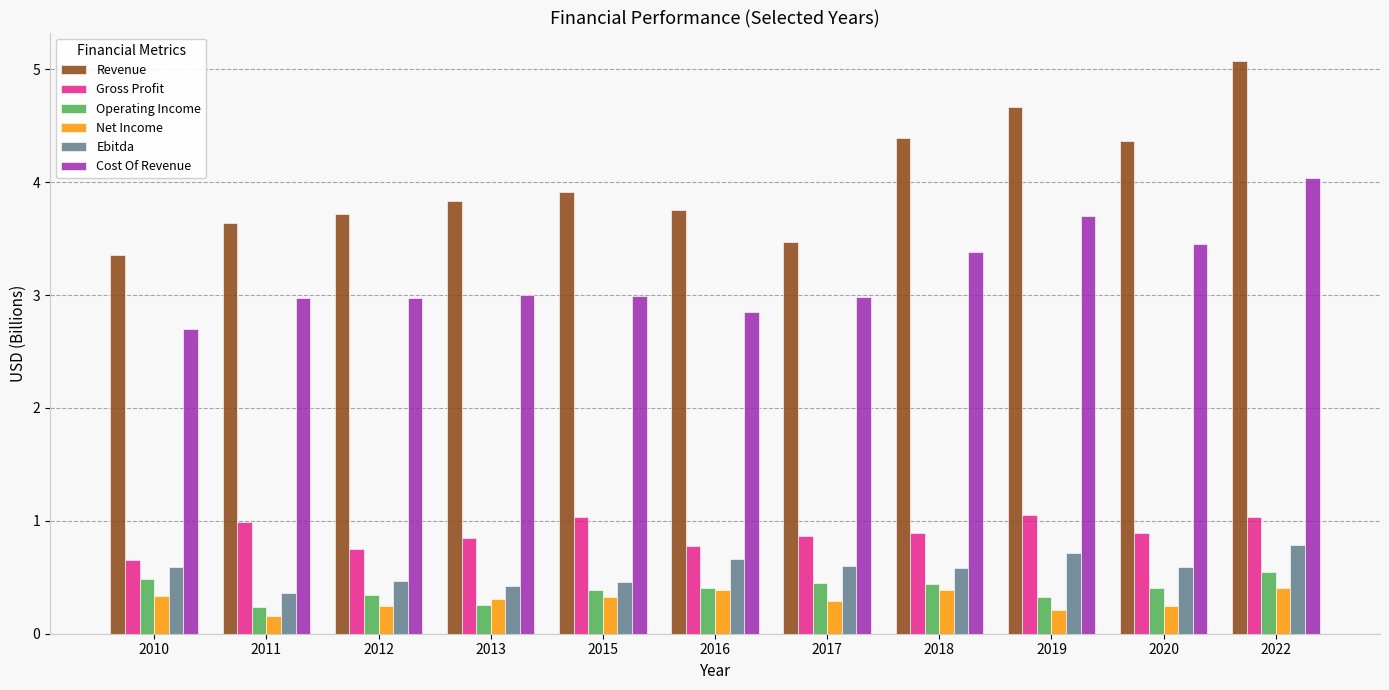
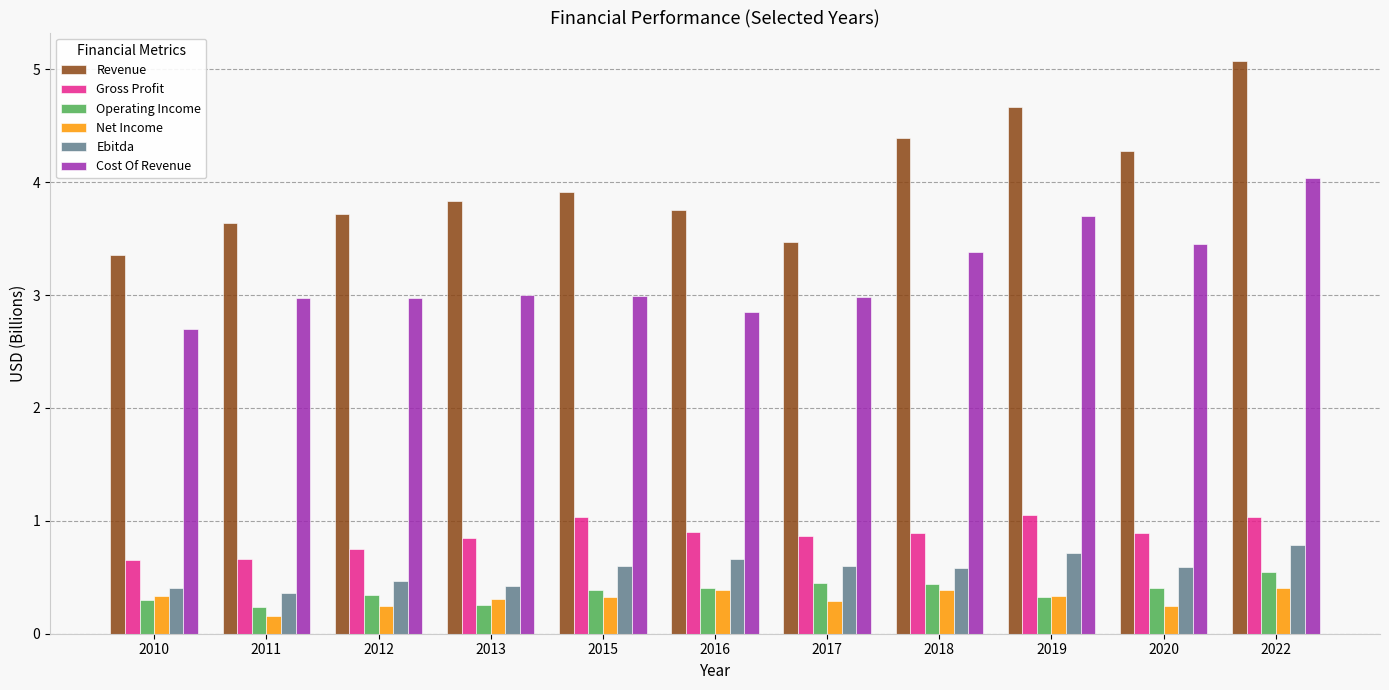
Operating Income, 2010: 0.49 -> 0.30
Ebitda, 2010: 0.59 -> 0.41
Gross Profit, 2011: 0.99 -> 0.67
Ebitda, 2015: 0.45 -> 0.60
Gross Profit, 2016: 0.78 -> 0.90
Net Income, 2019: 0.21 -> 0.33
Revenue, 2020: 4.37 -> 4.28
